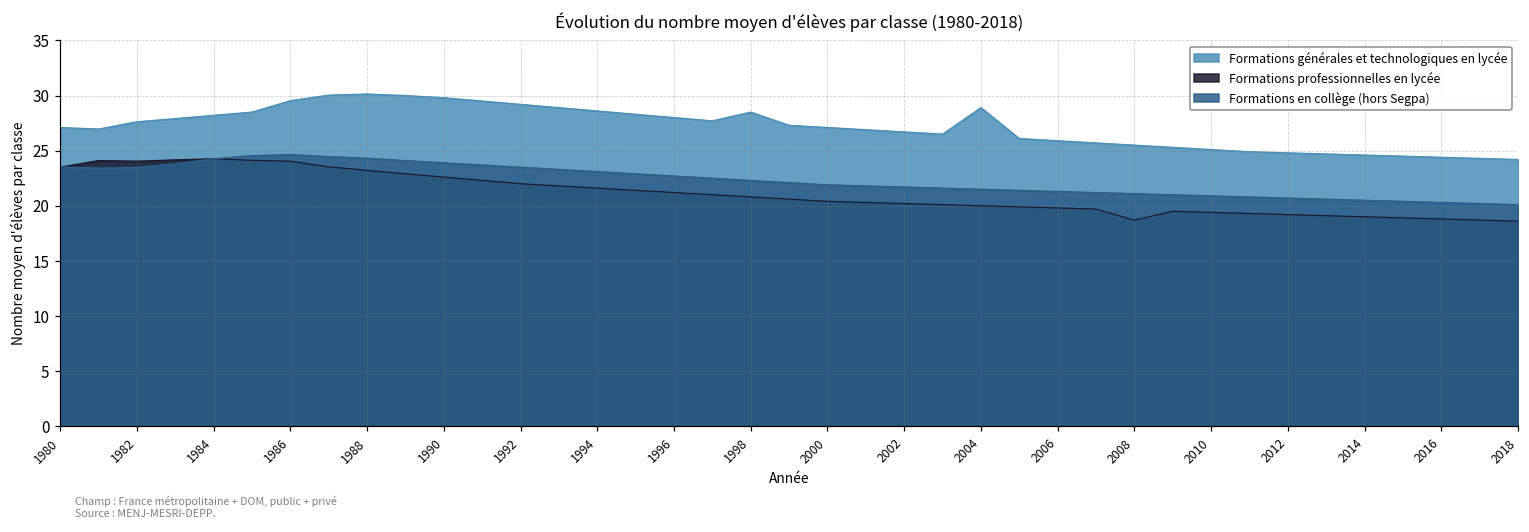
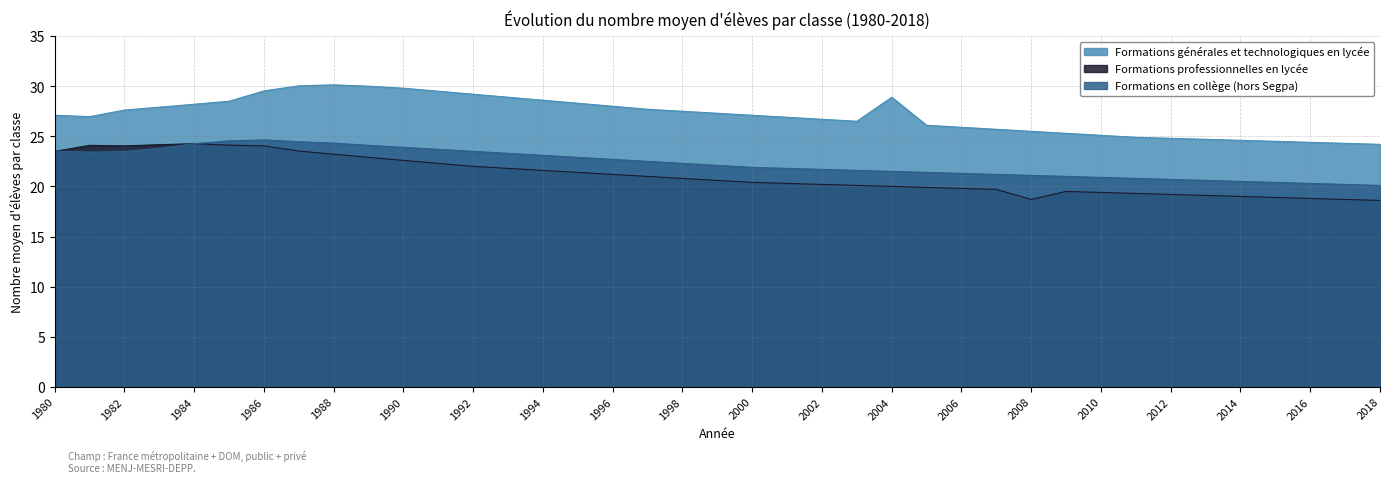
Formations générales et technologiques en lycée, 1998: 28.5 -> 27.5
